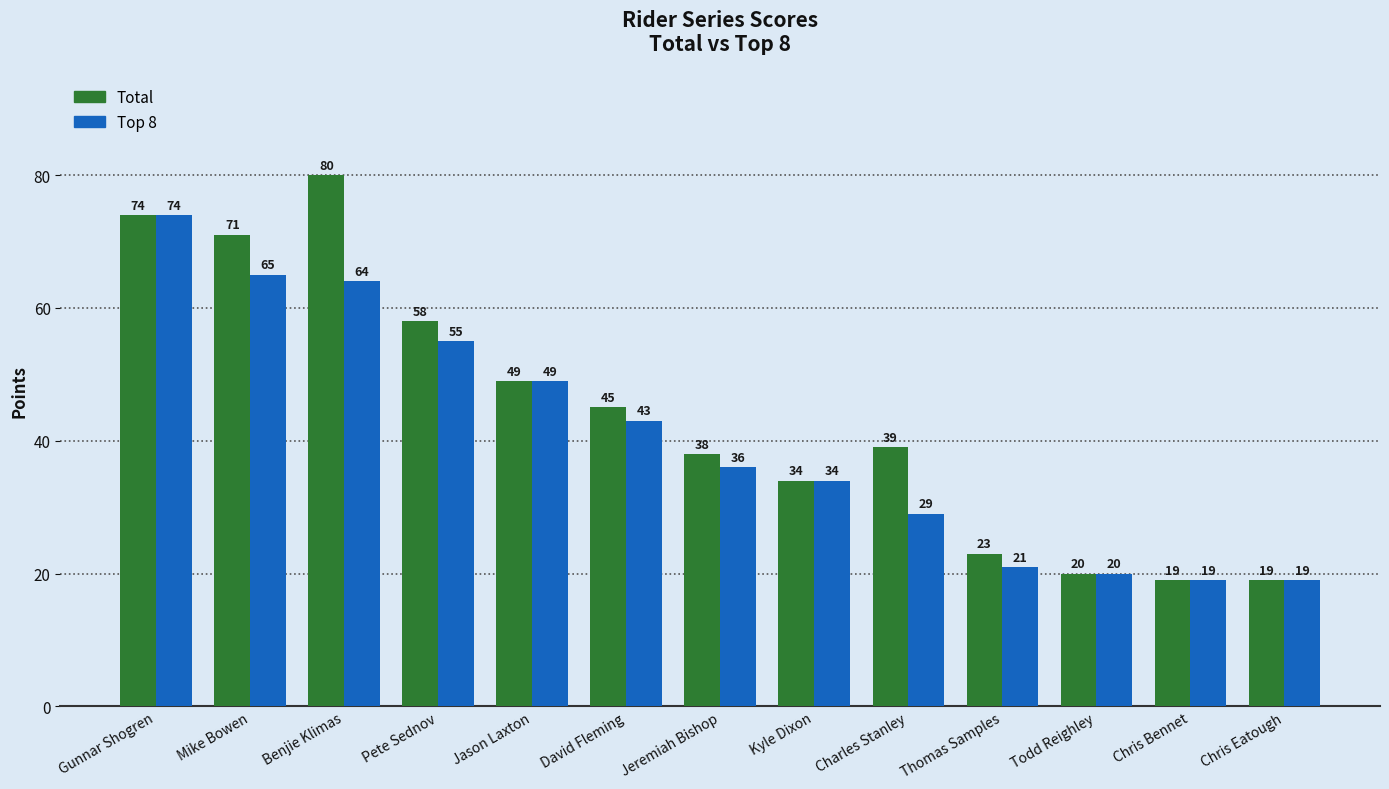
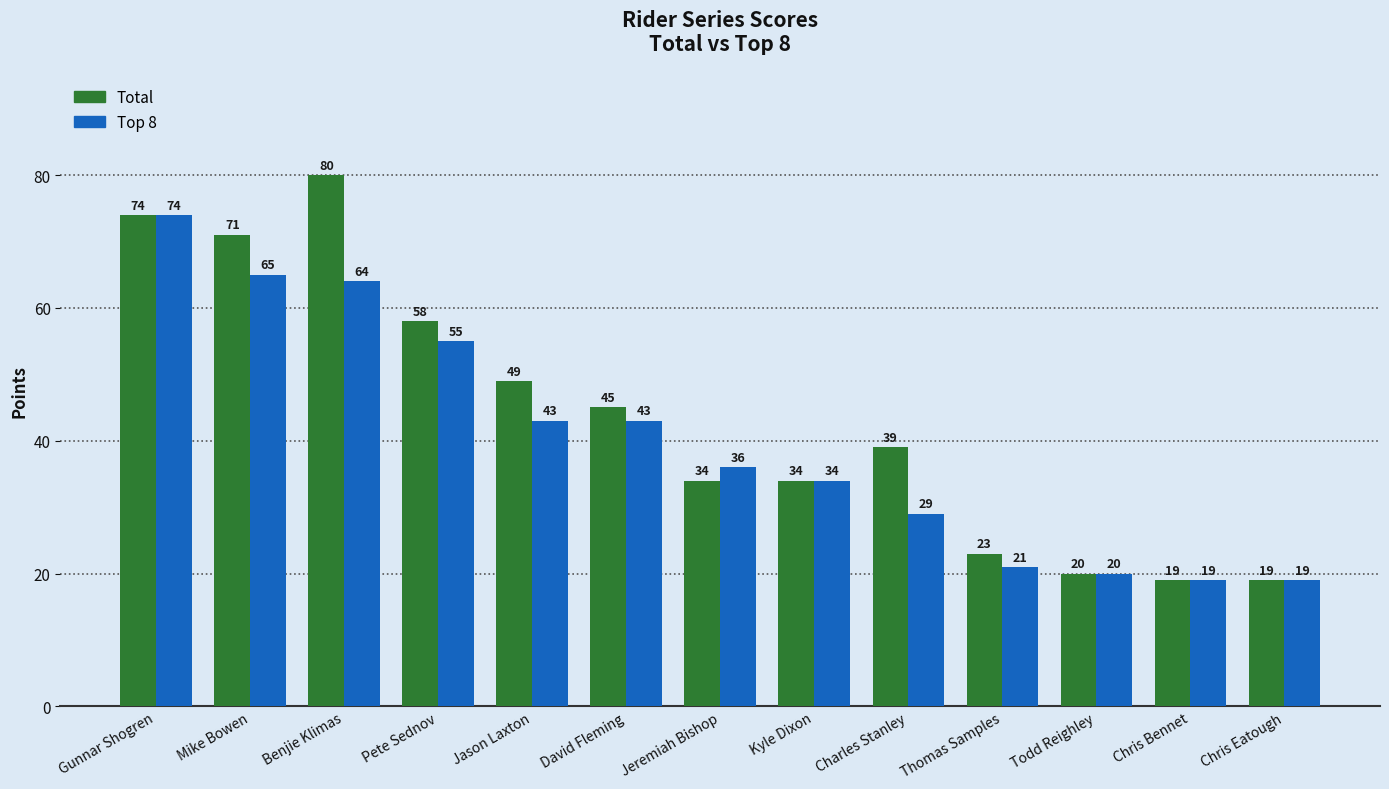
Top 8, Jason Laxton: 49 -> 43
Total, Jeremiah Bishop: 38 -> 34
